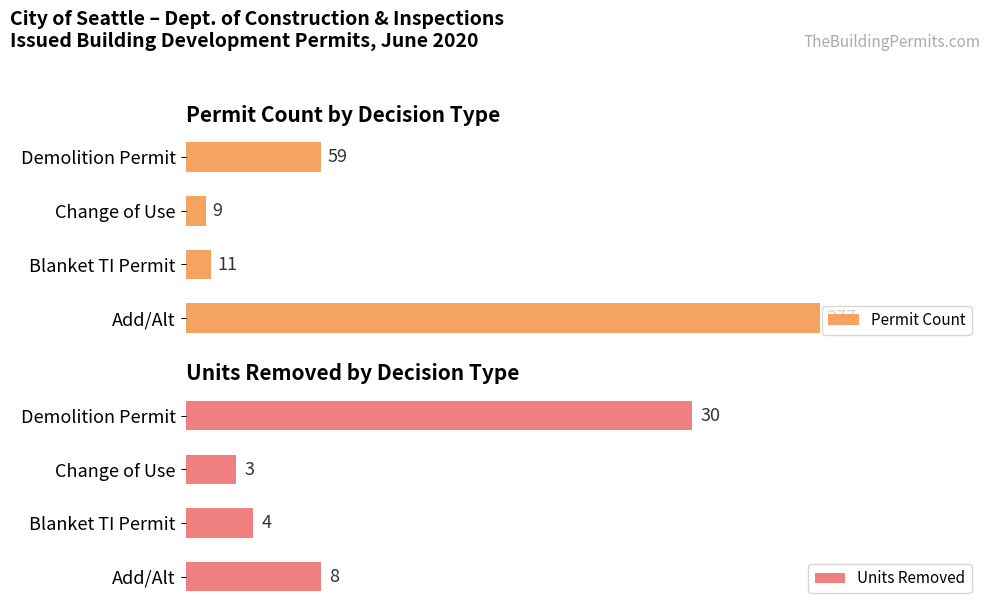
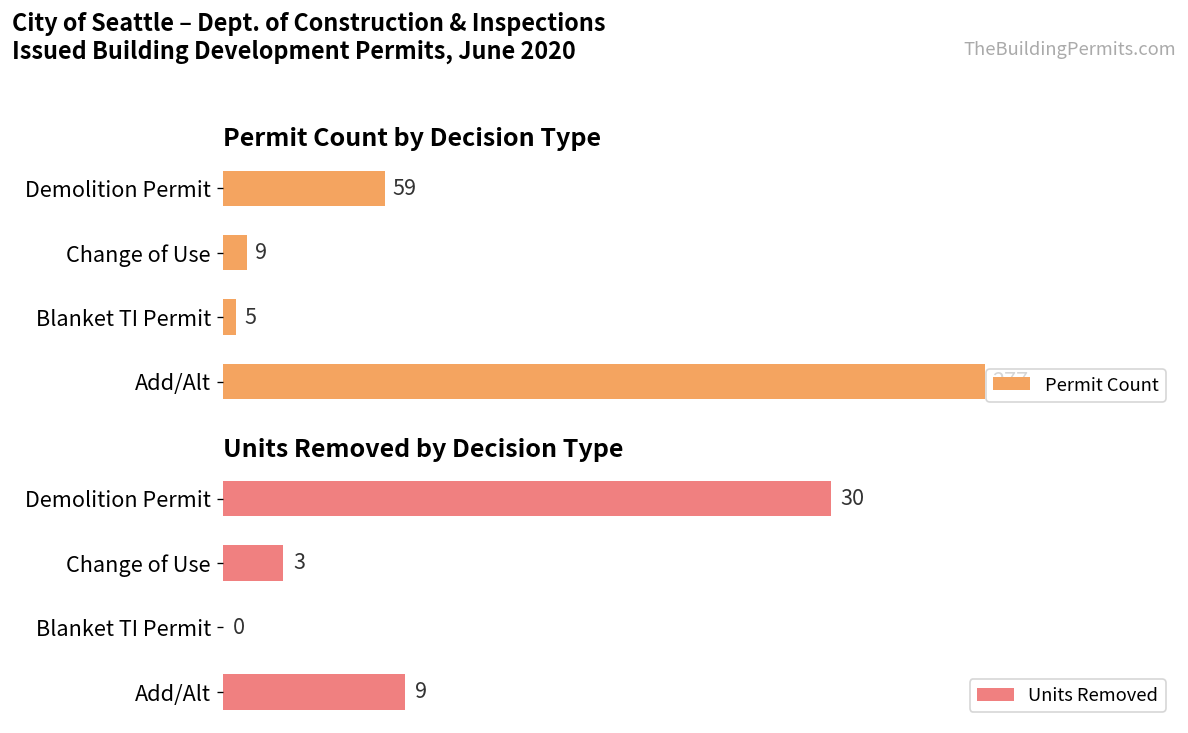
Permit Count by Decision Type, Blanket TI Permit: 11 -> 5
Units Removed by Decision Type, Blanket TI Permit: 4 -> 0
Units Removed by Decision Type, Add/Alt: 8 -> 9
